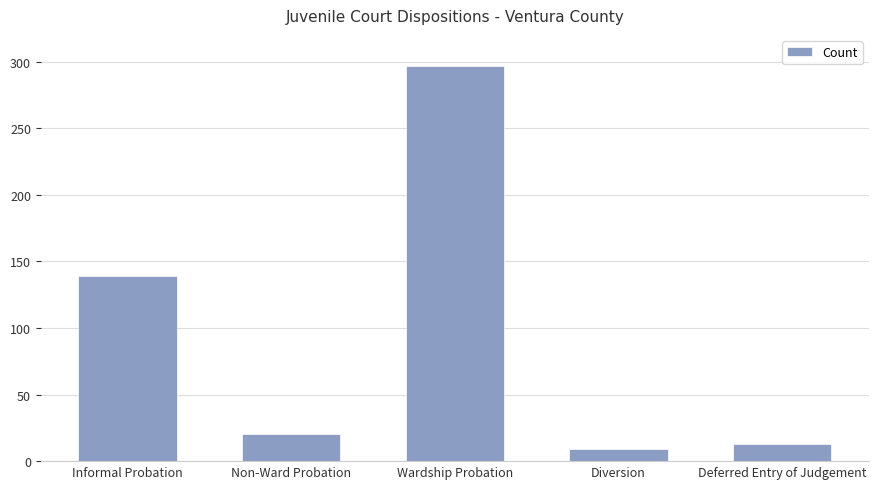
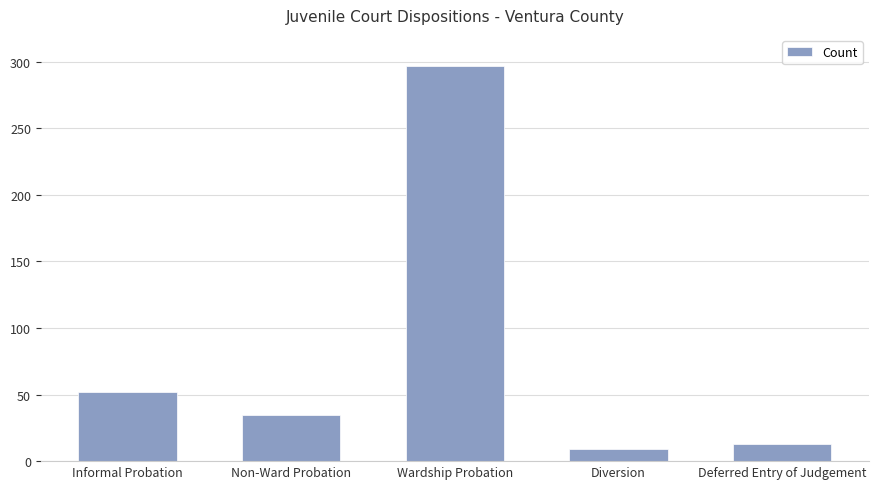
Informal Probation: 139 -> 52
Non-Ward Probation: 20 -> 35
